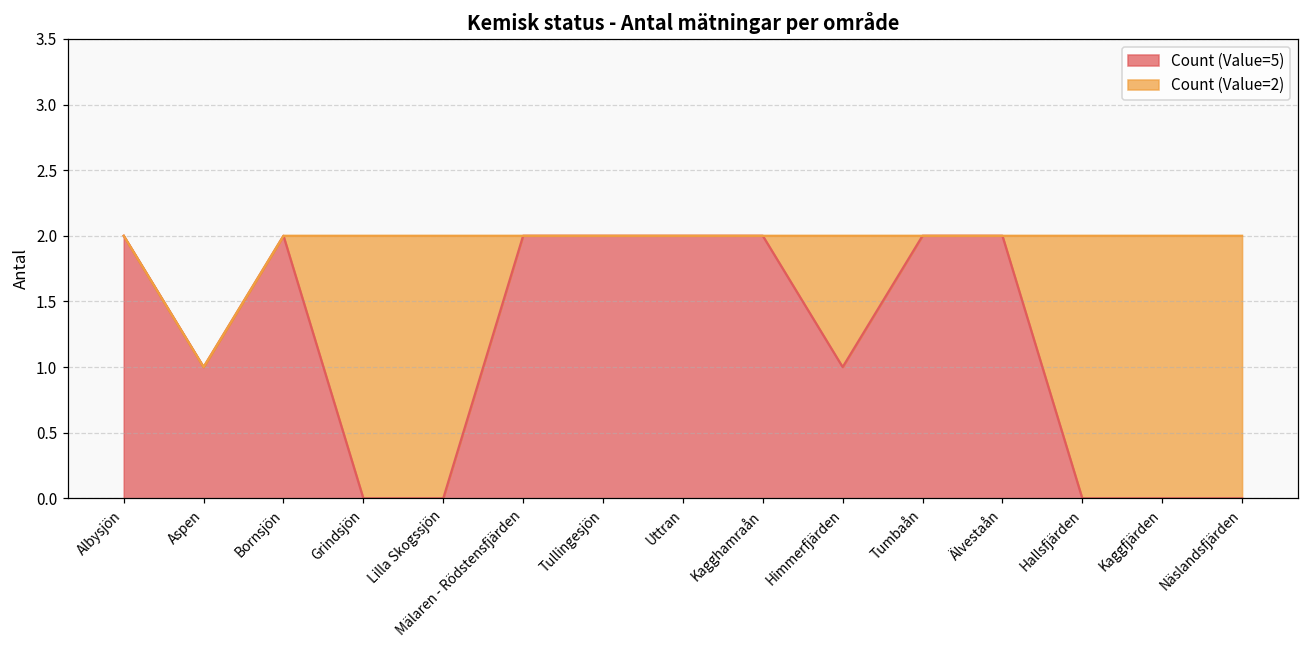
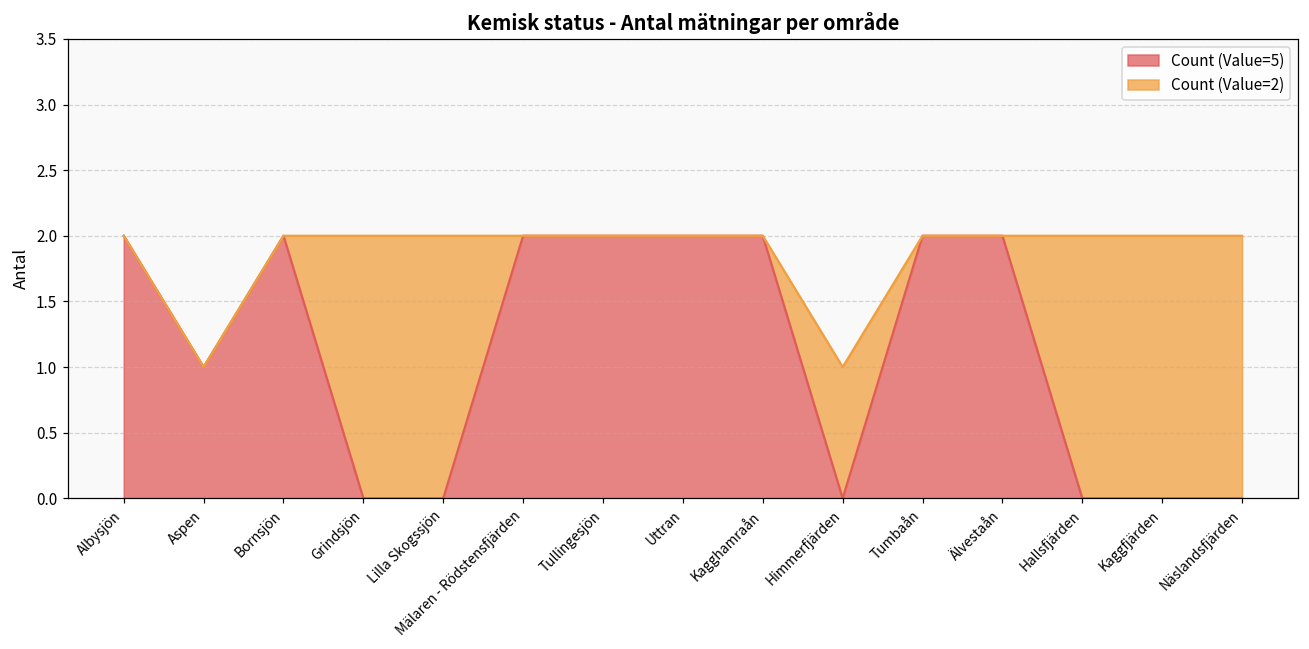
Count (Value=5), Himmerfjärden: 1 -> 0
